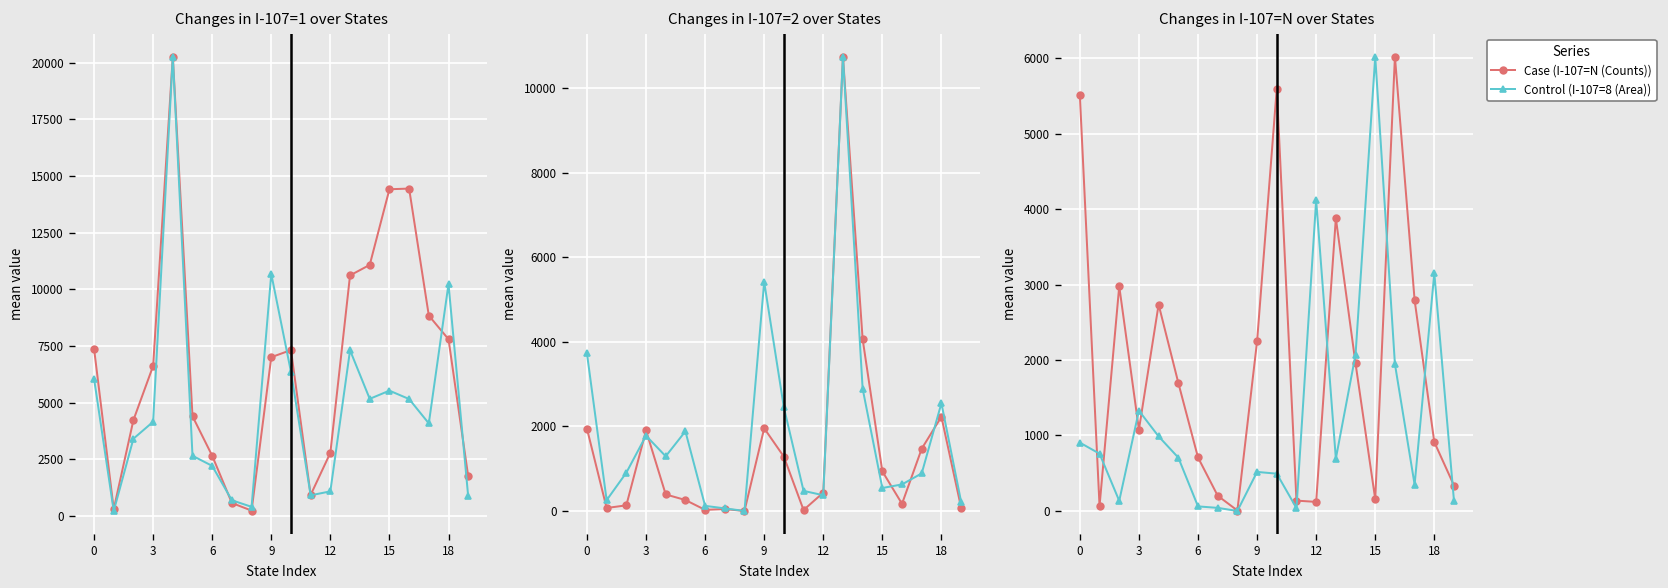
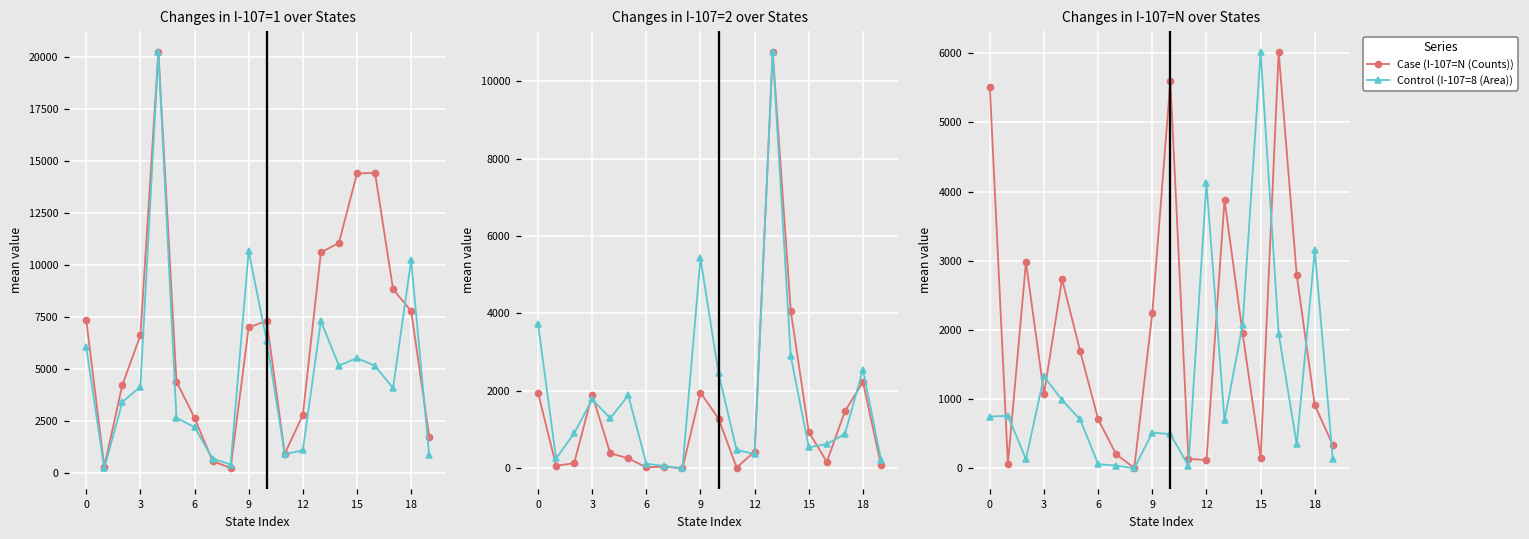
Changes in I-107=N over States, Control (I-107=8 (Area)), 0: 900 -> 700
